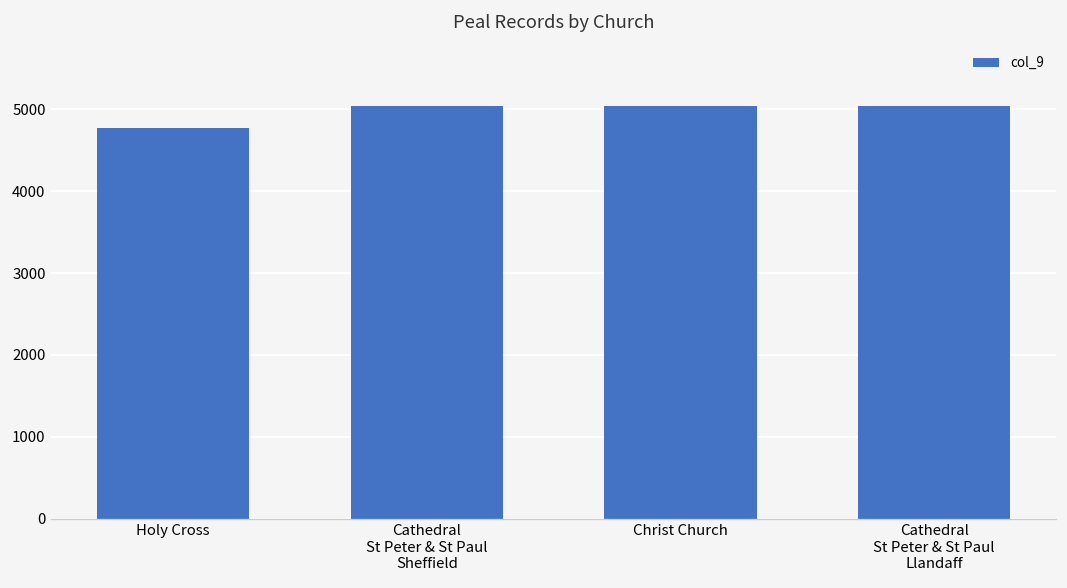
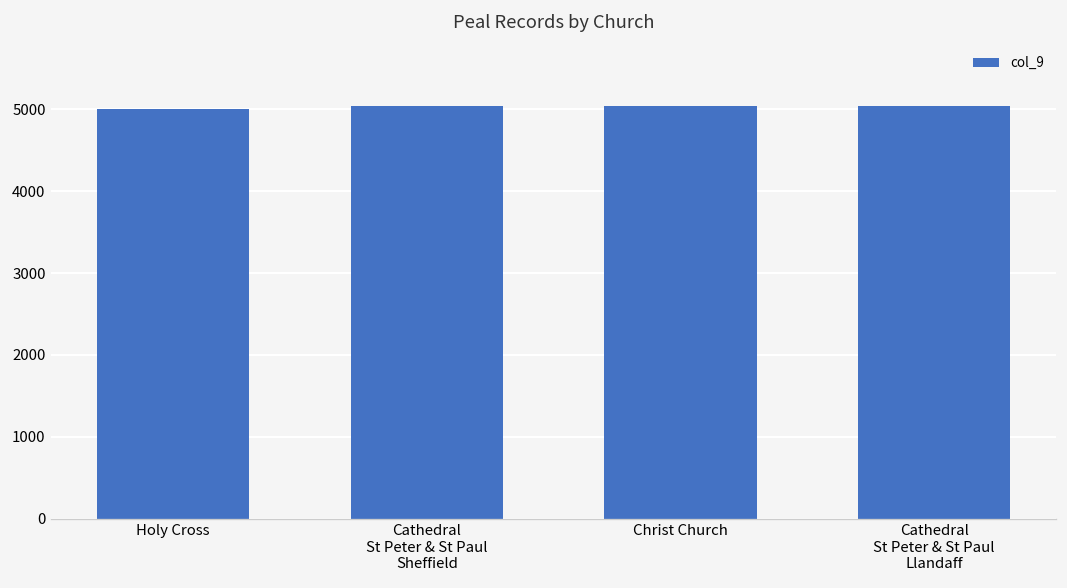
Holy Cross: 4800 -> 5000
